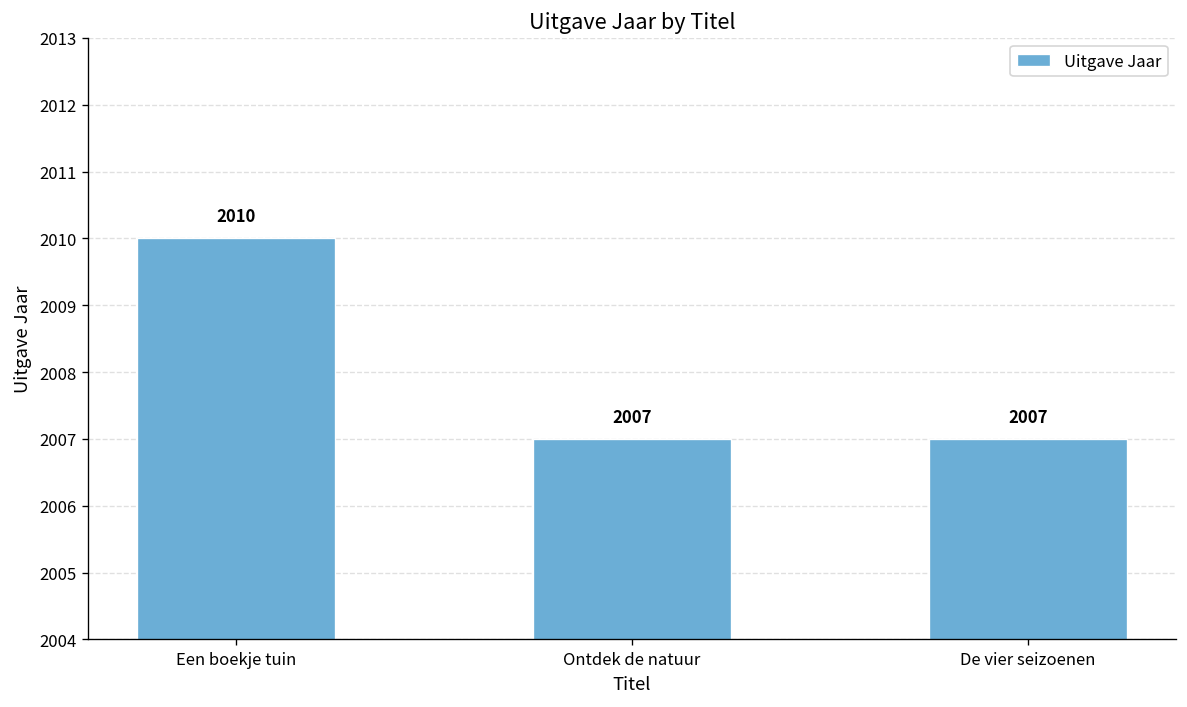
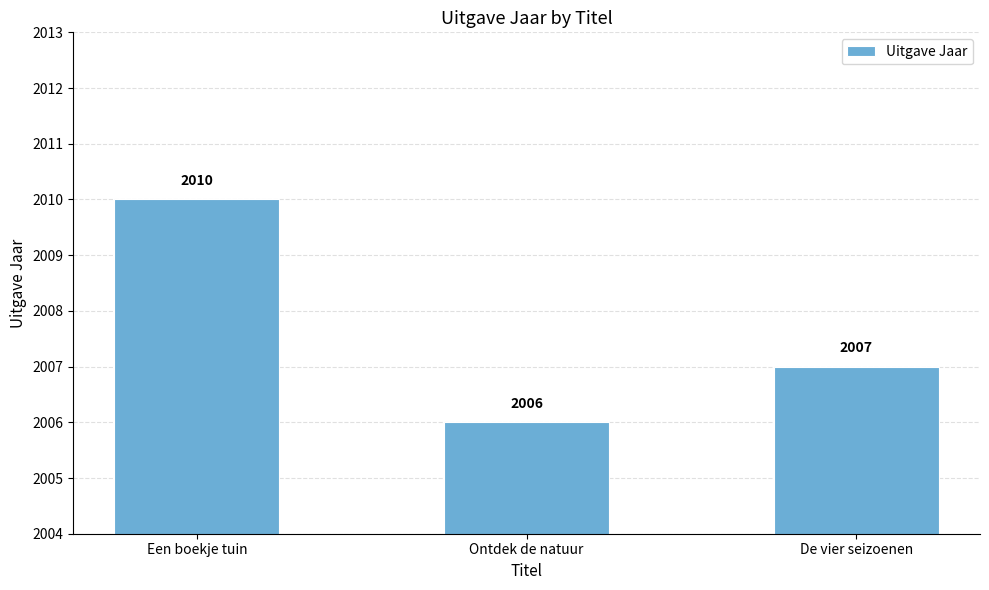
Ontdek de natuur: 2007 -> 2006
